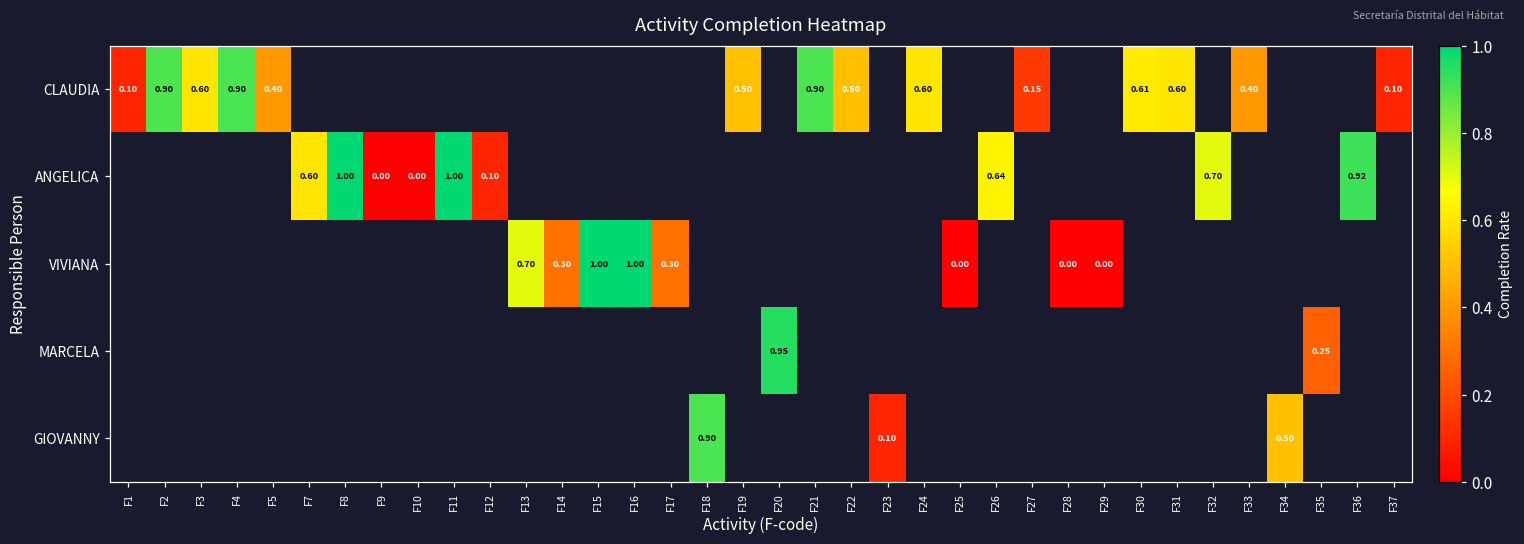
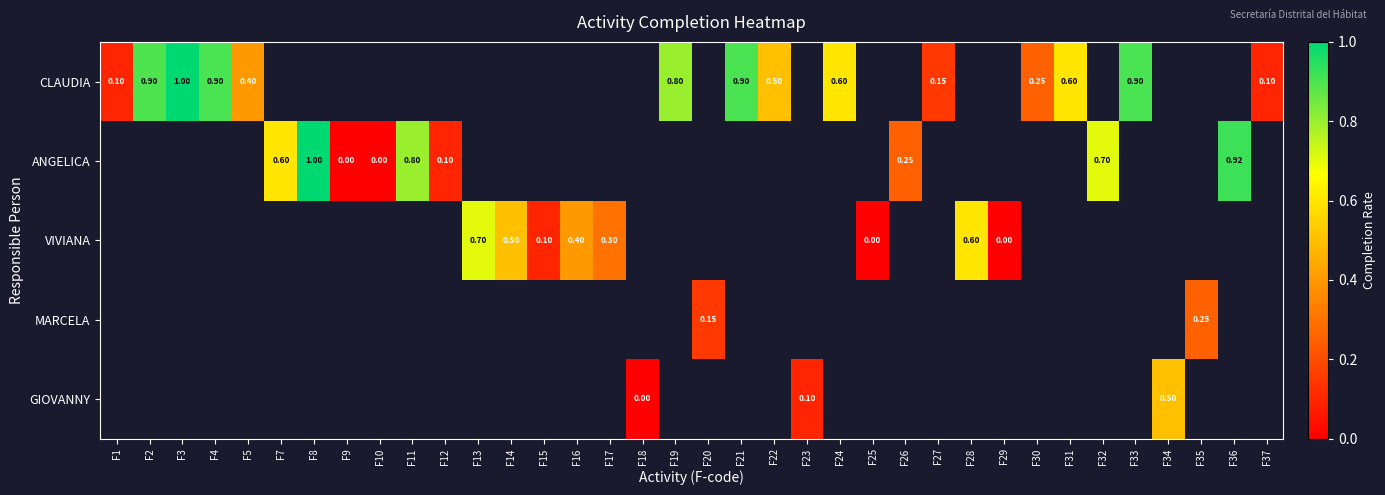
CLAUDIA, F3: 0.60 -> 1.00
CLAUDIA, F19: 0.50 -> 0.80
CLAUDIA, F30: 0.61 -> 0.25
CLAUDIA, F33: 0.40 -> 0.90
ANGELICA, F11: 1.00 -> 0.80
ANGELICA, F26: 0.64 -> 0.25
VIVIANA, F14: 0.30 -> 0.50
VIVIANA, F15: 1.00 -> 0.10
VIVIANA, F16: 1.00 -> 0.40
VIVIANA, F28: 0.00 -> 0.60
MARCELA, F20: 0.95 -> 0.15
GIOVANNY, F18: 0.90 -> 0.00
